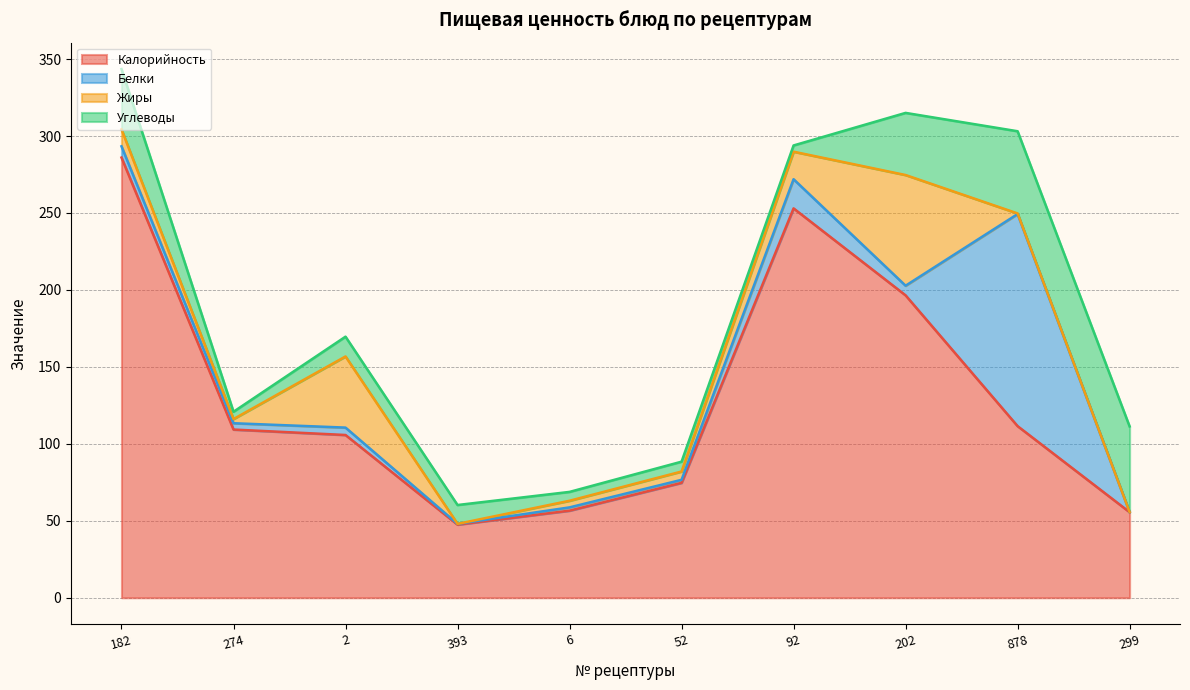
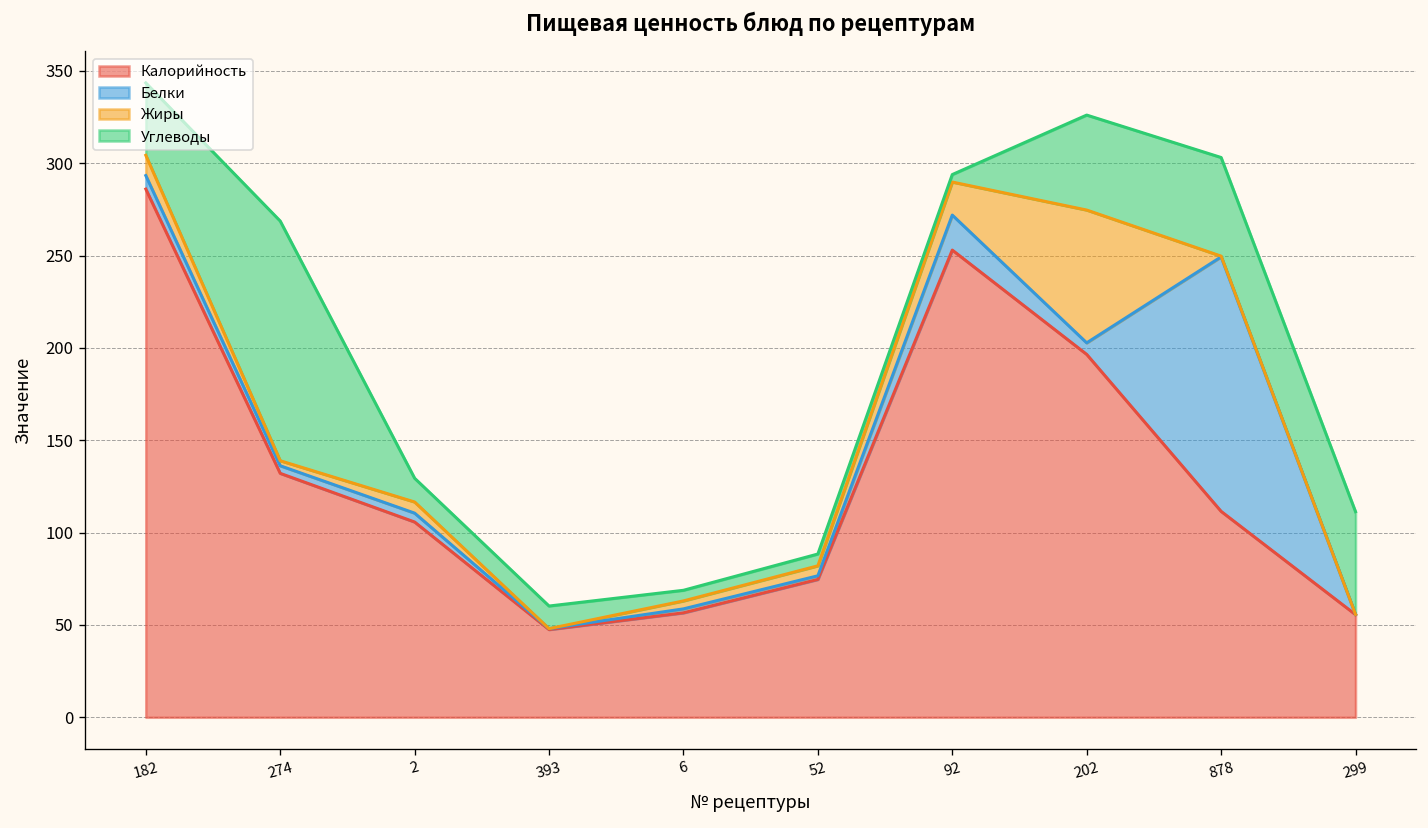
Калорийность, 274: 109 -> 132
Углеводы, 274: 5 -> 130
Жиры, 2: 46 -> 6
Углеводы, 202: 40 -> 51
